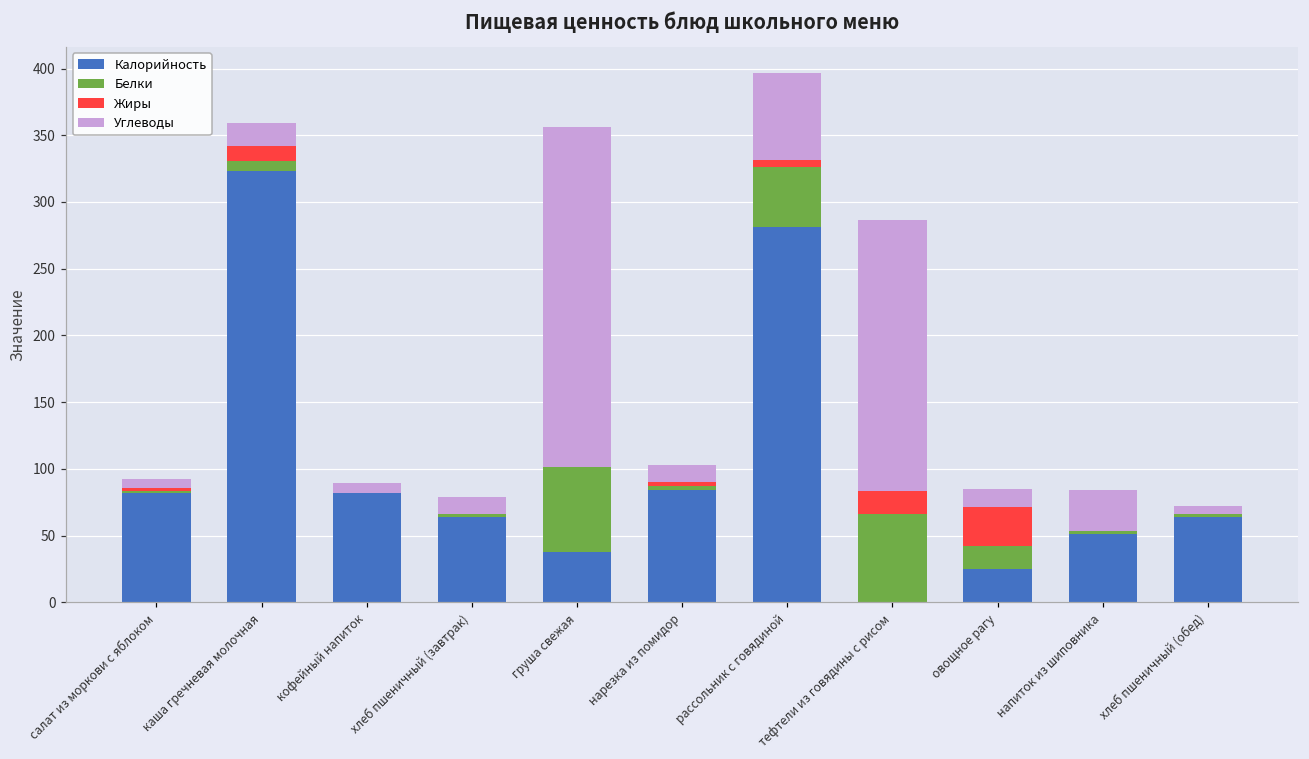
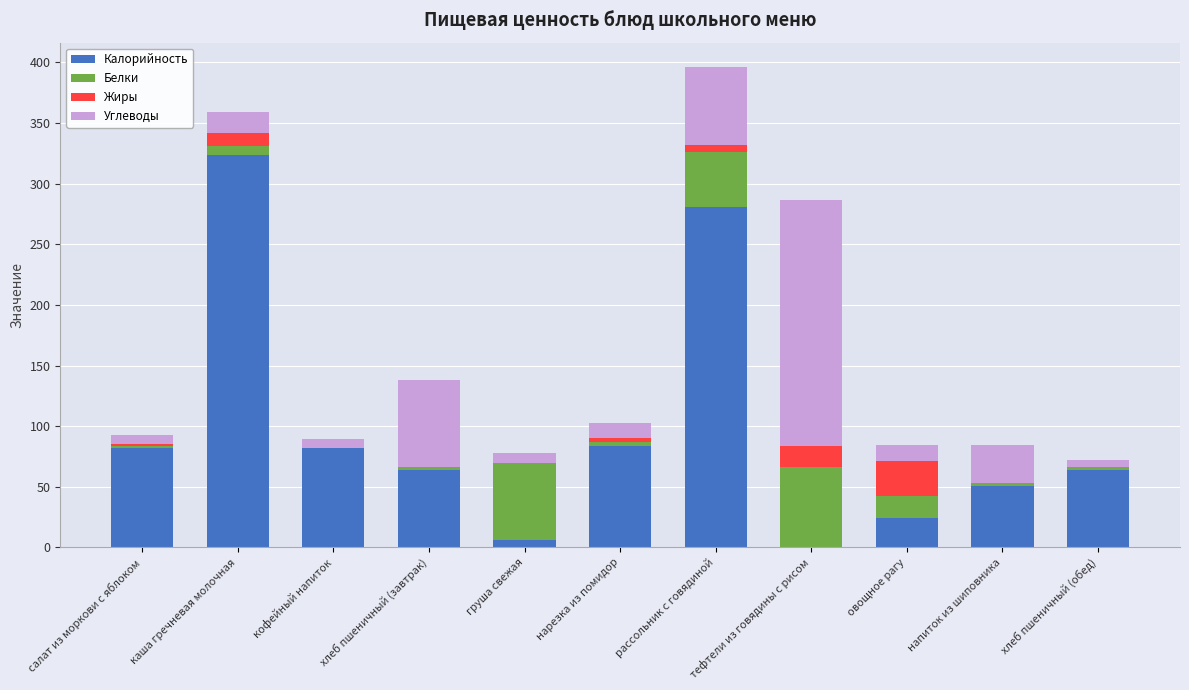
Углеводы, хлеб пшеничный (завтрак): 13 -> 72
Калорийность, груша свежая: 38 -> 6
Углеводы, груша свежая: 255 -> 9
